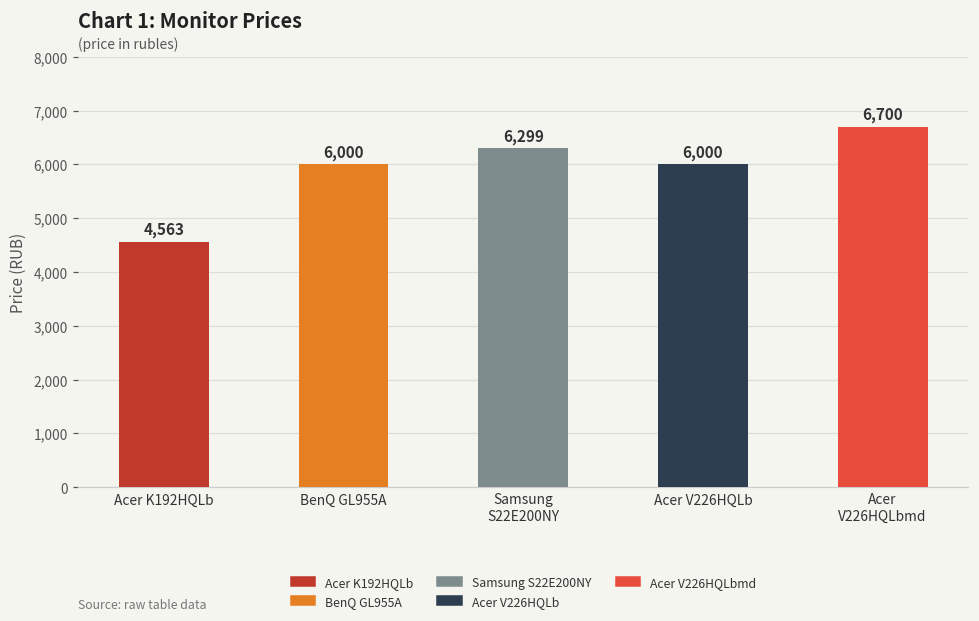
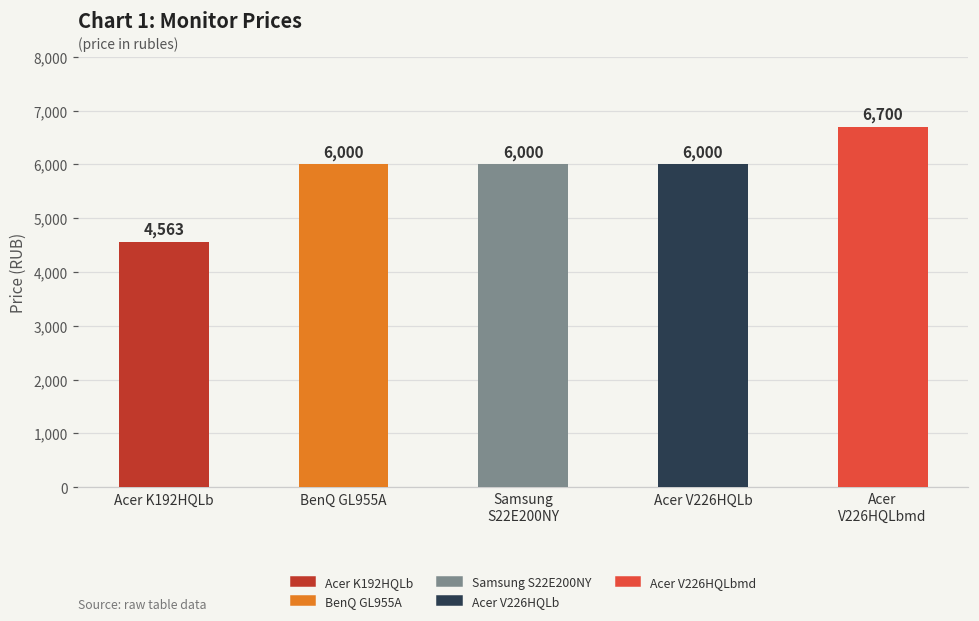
Samsung S22E200NY: 6,299 -> 6,000
